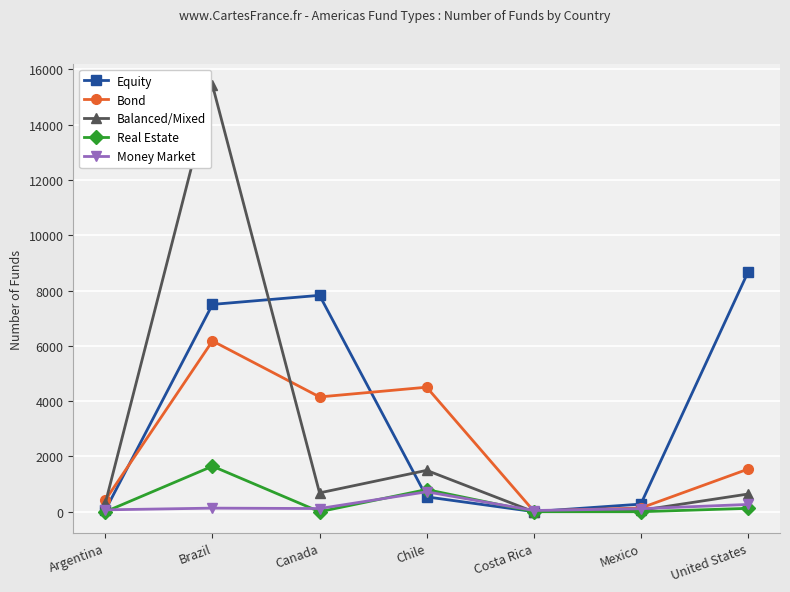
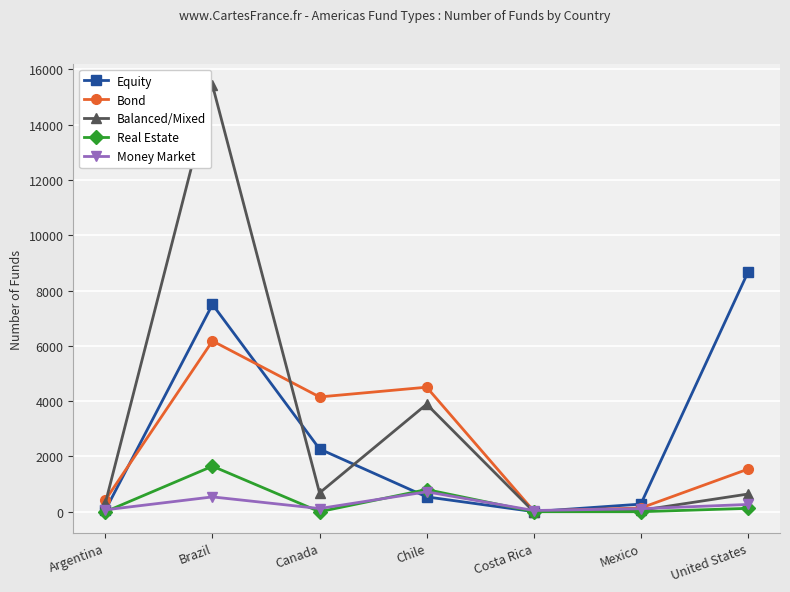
Money Market, Brazil: 100 -> 500
Equity, Canada: 7800 -> 2300
Balanced/Mixed, Chile: 1500 -> 3900
